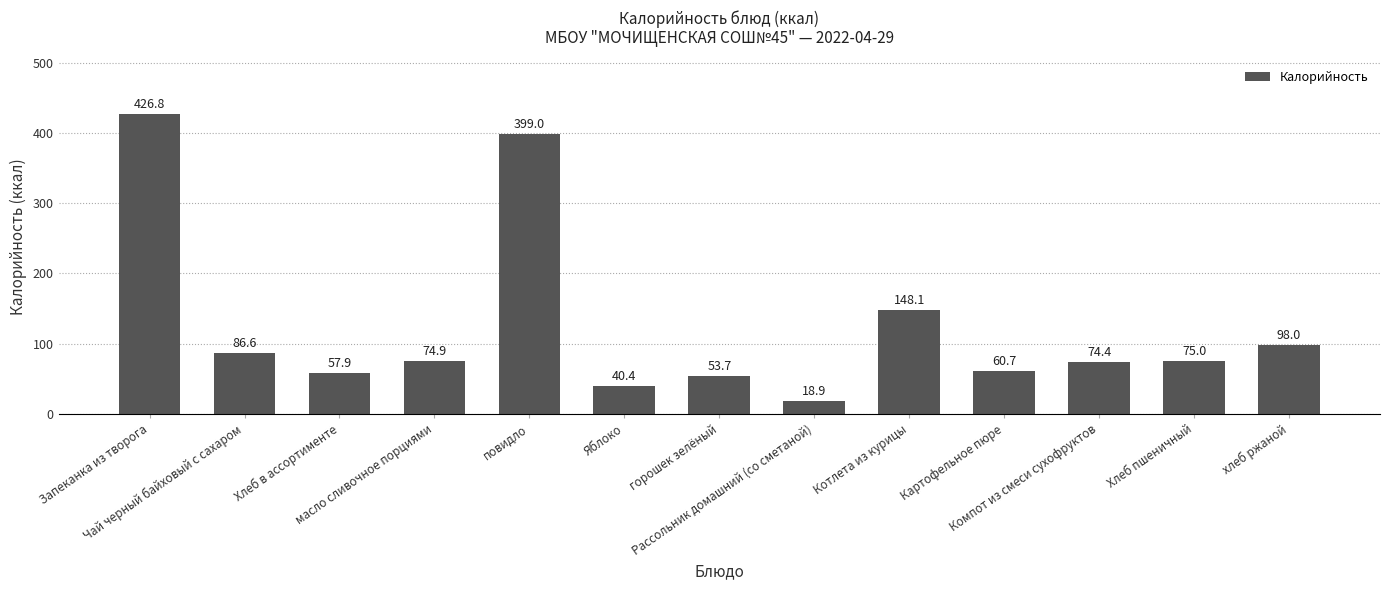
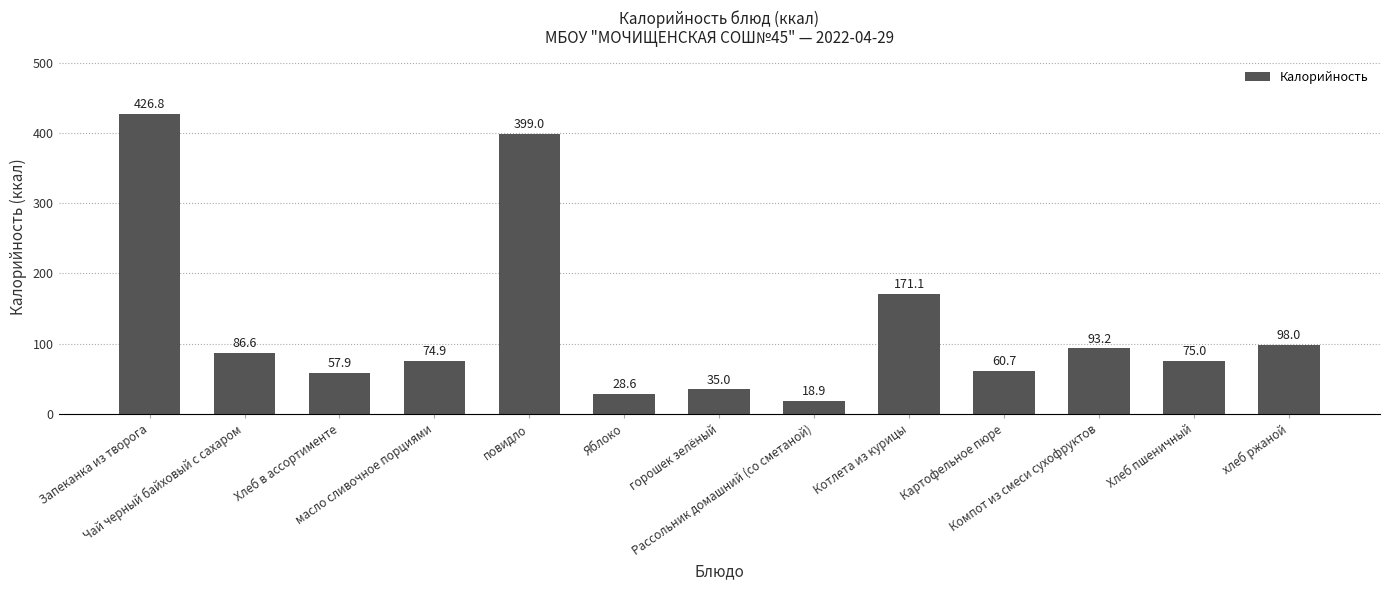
Яблоко: 40.4 -> 28.6
горошек зелёный: 53.7 -> 35.0
Котлета из курицы: 148.1 -> 171.1
Компот из смеси сухофруктов: 74.4 -> 93.2
